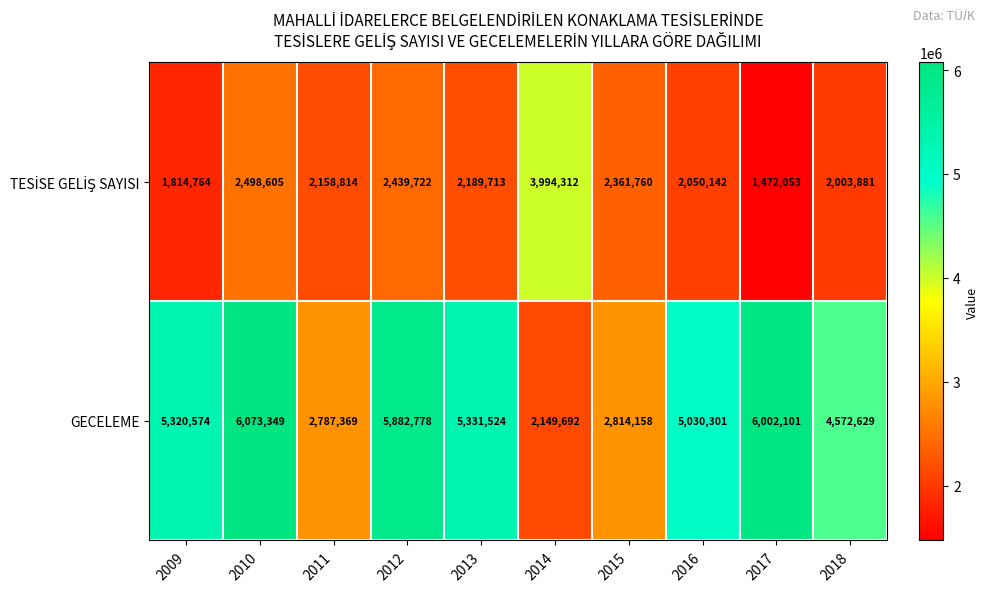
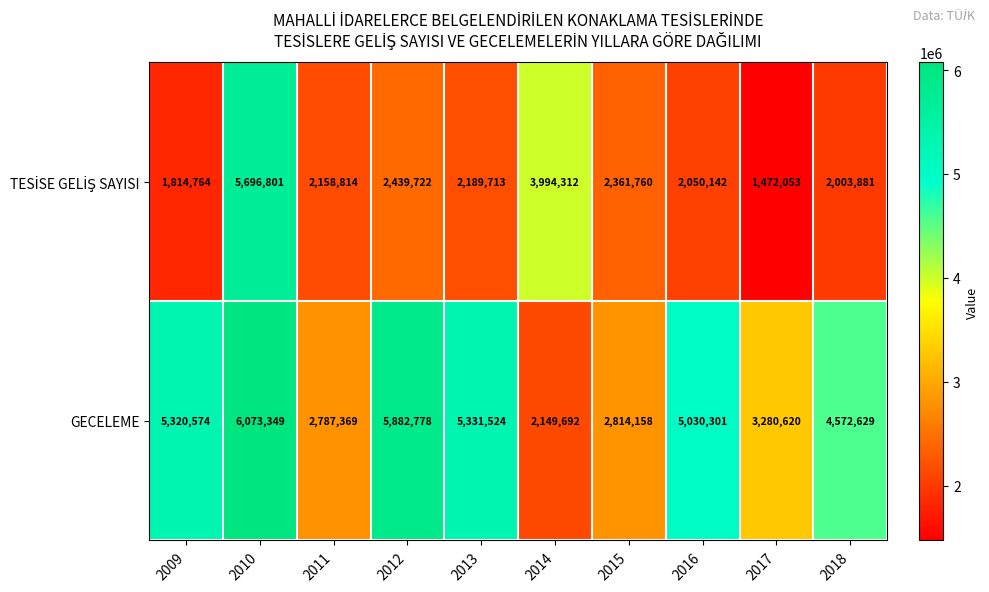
TESİSE GELİŞ SAYISI, 2010: 2,498,605 -> 5,696,801
GECELEME, 2017: 6,002,101 -> 3,280,620
